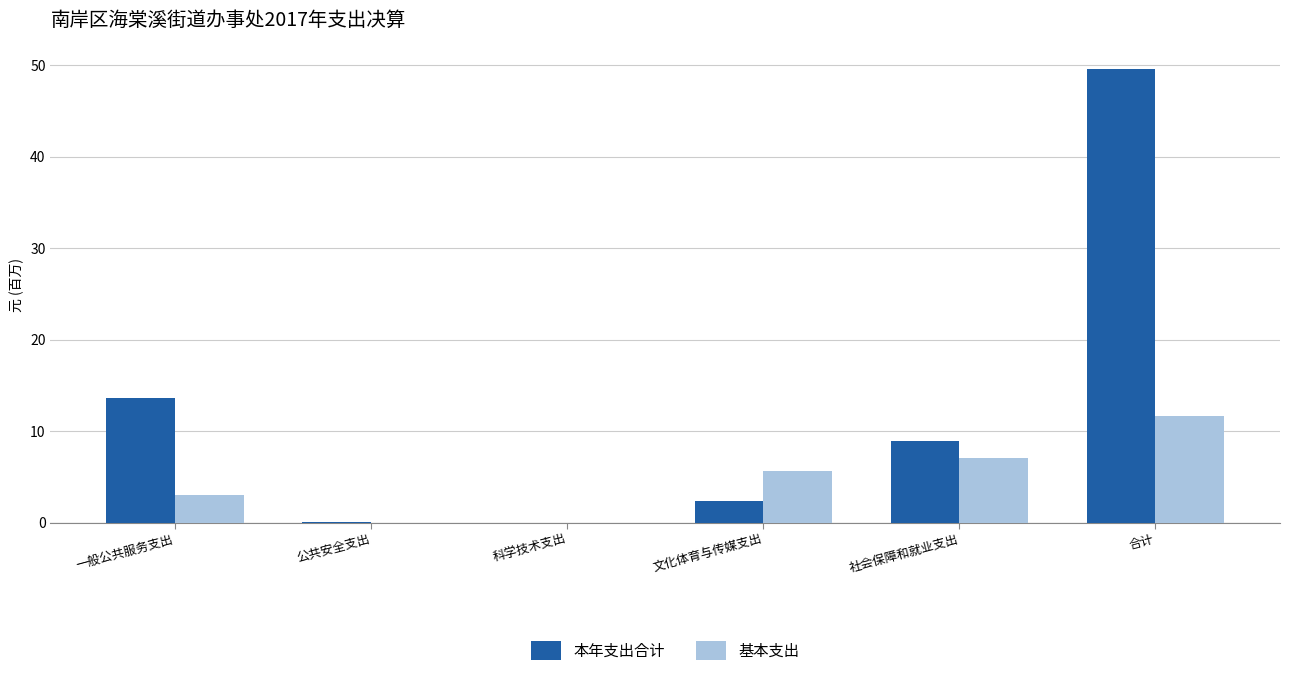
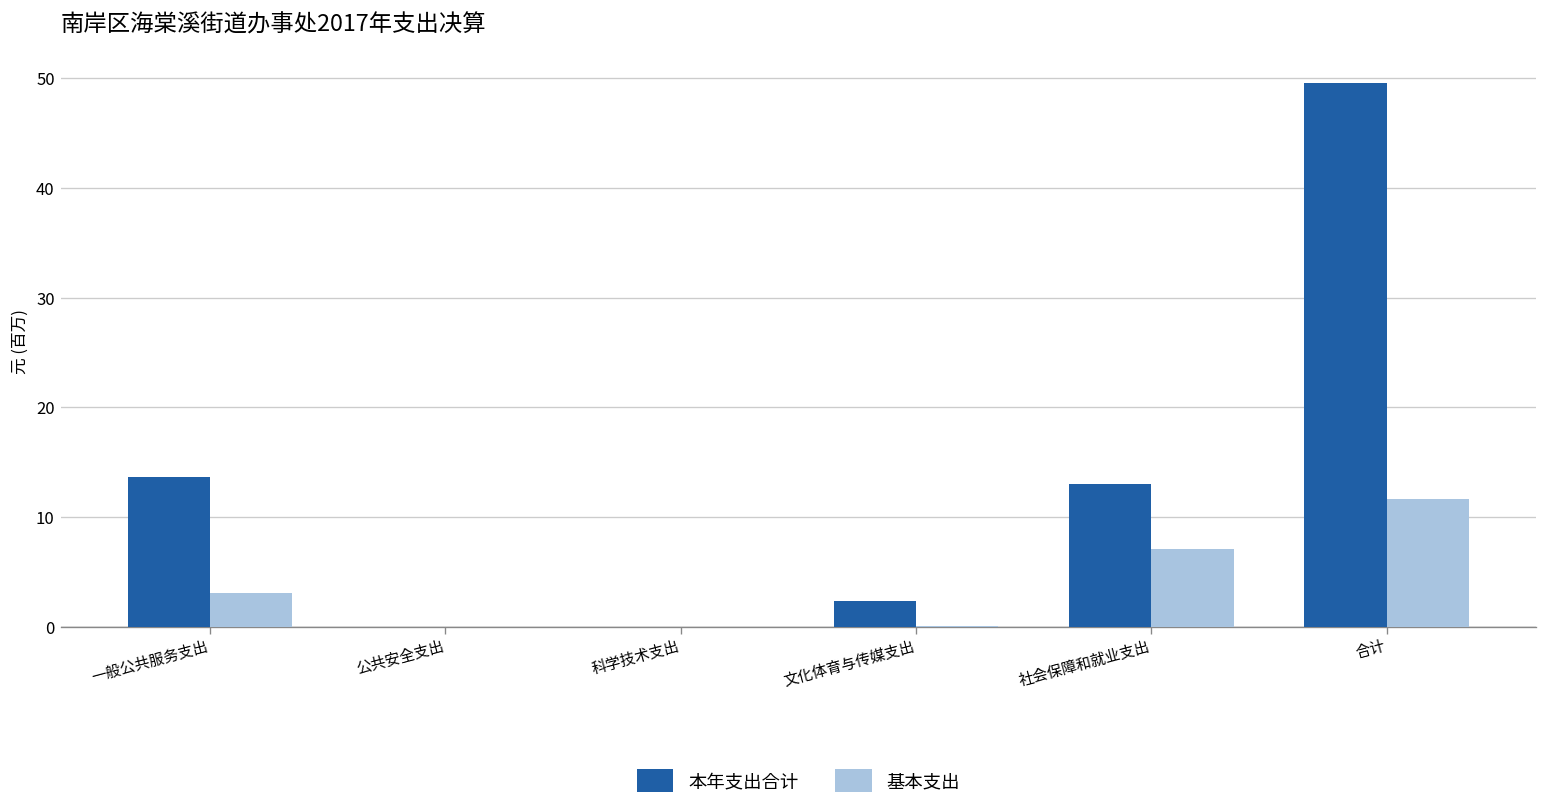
基本支出, 文化体育与传媒支出: 6 -> 0
本年支出合计, 社会保障和就业支出: 9 -> 13
